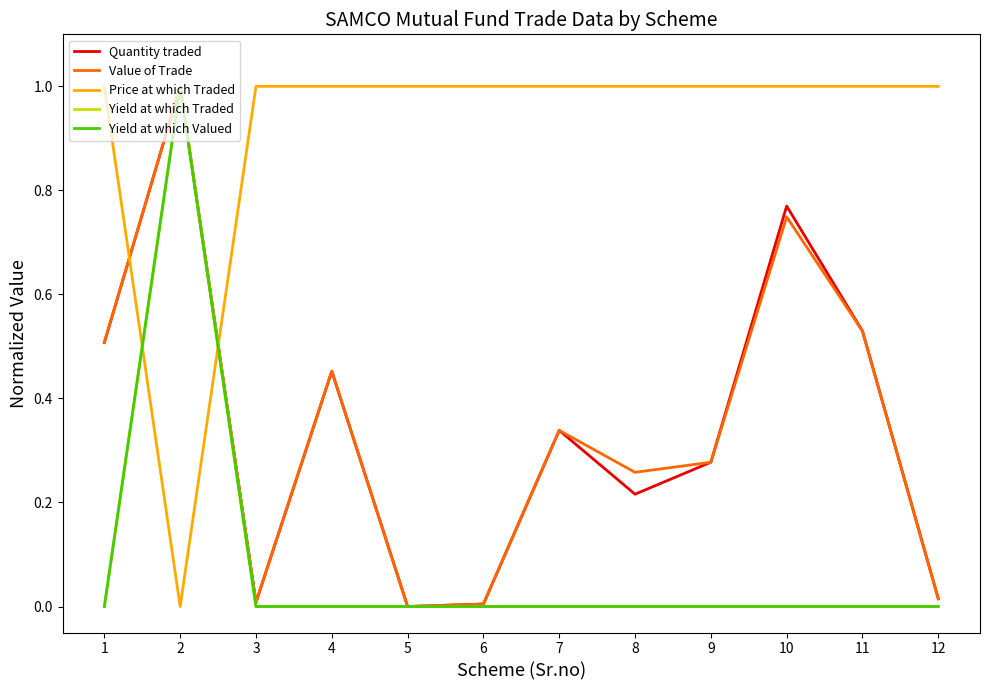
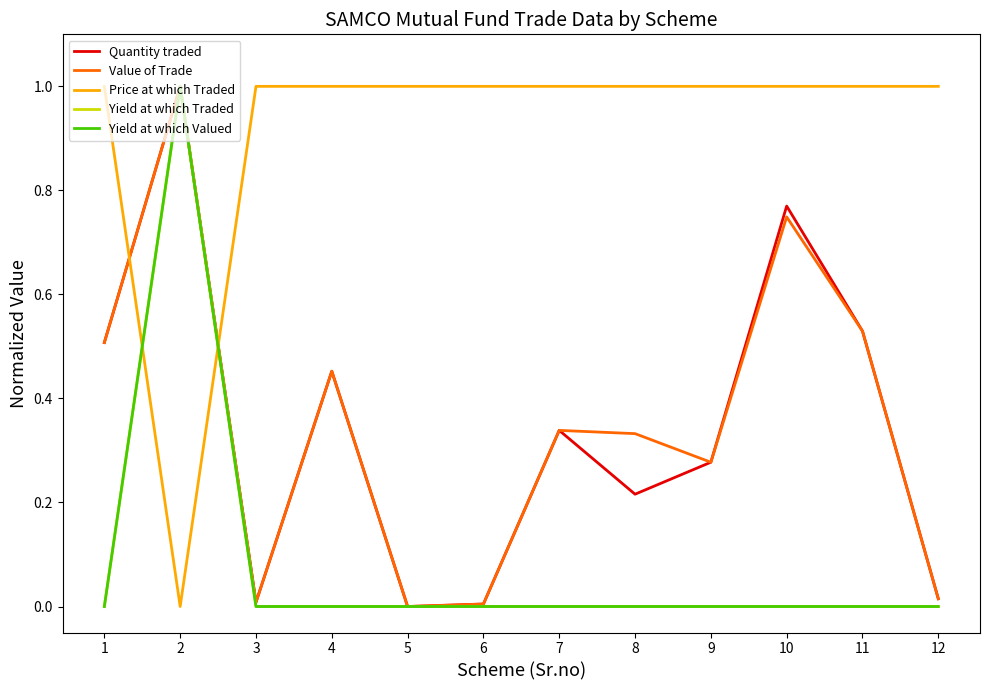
Value of Trade, 8: 0.26 -> 0.33
